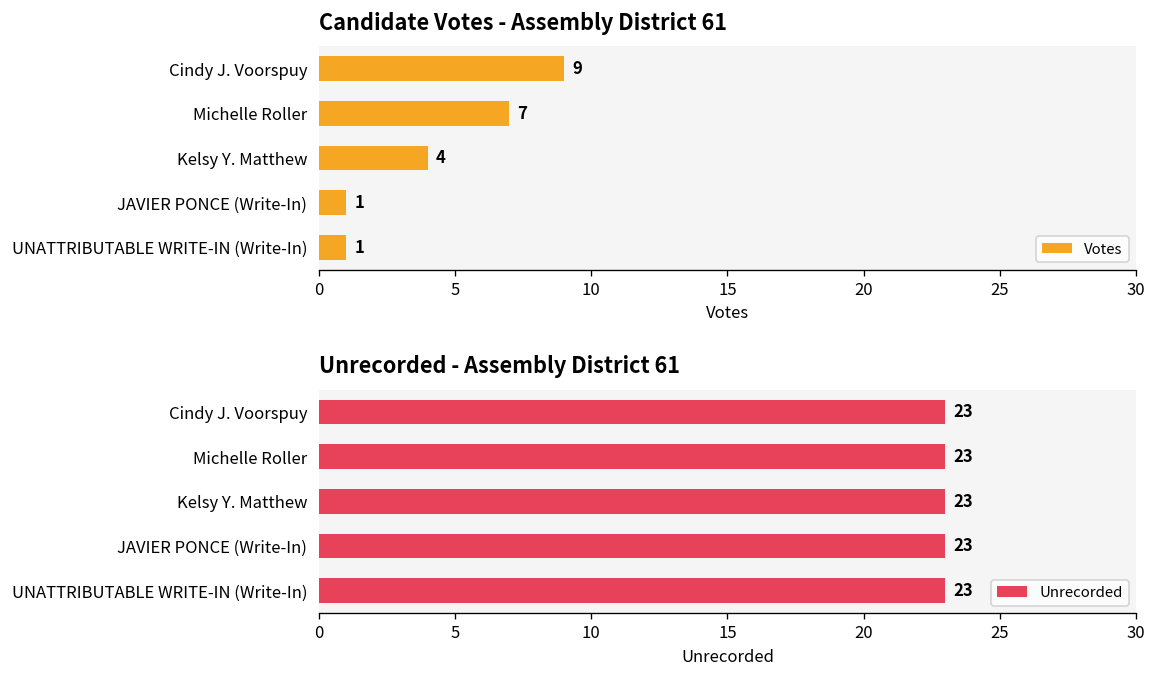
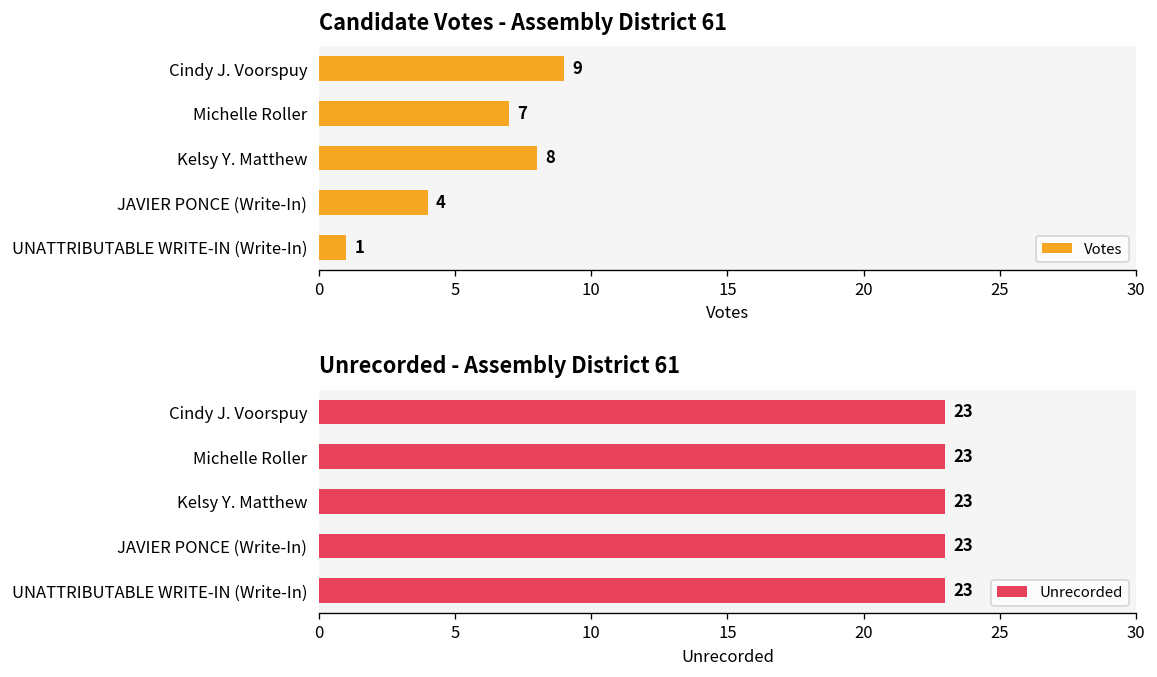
Candidate Votes - Assembly District 61, Kelsy Y. Matthew: 4 -> 8
Candidate Votes - Assembly District 61, JAVIER PONCE (Write-In): 1 -> 4
